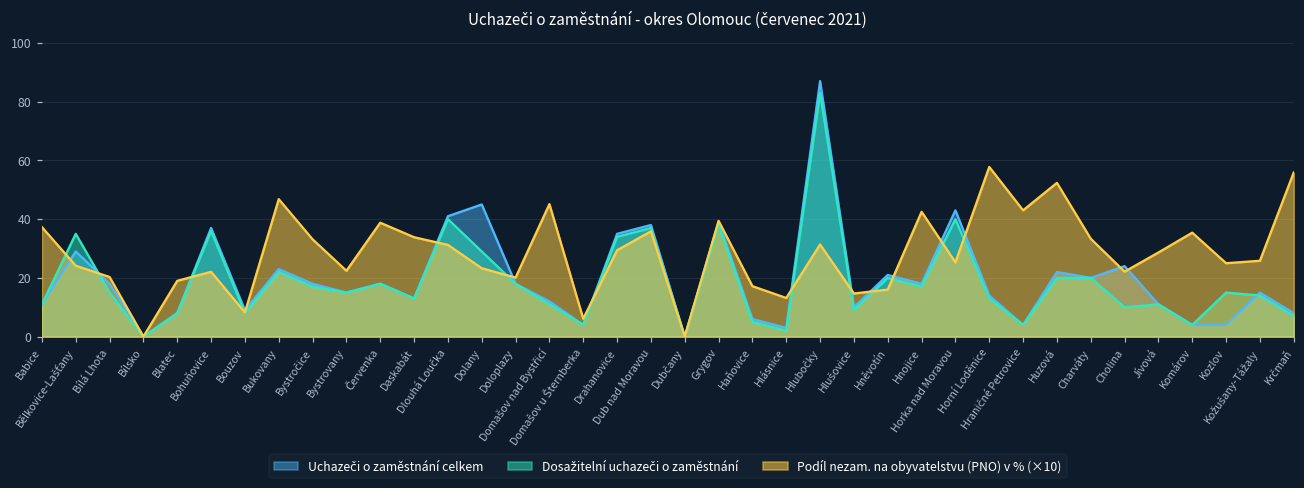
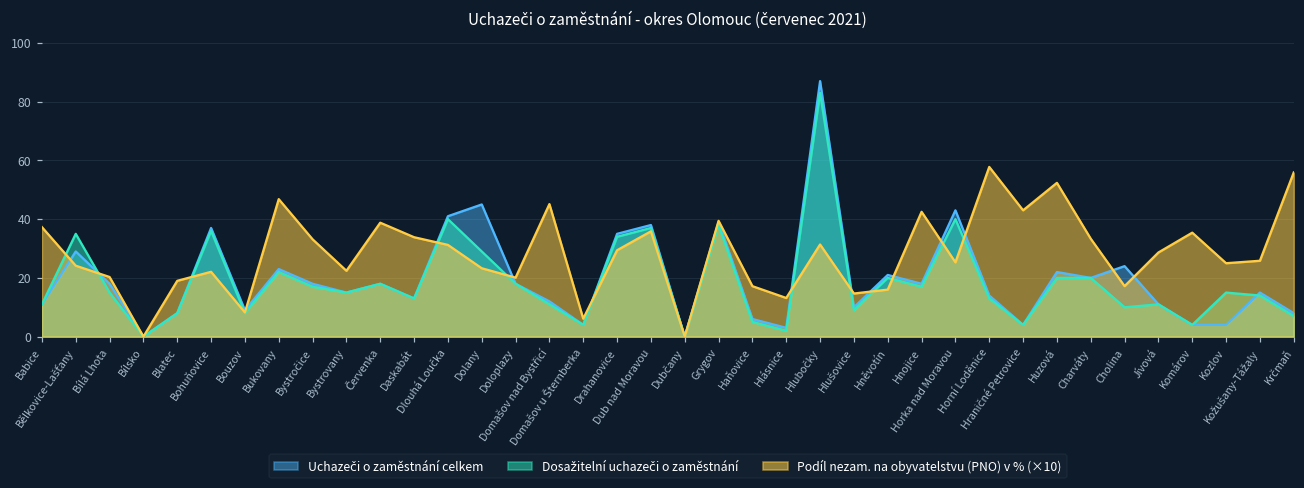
Podíl nezam. na obyvatelstvu (PNO) v % (×10), Cholina: 22 -> 17
